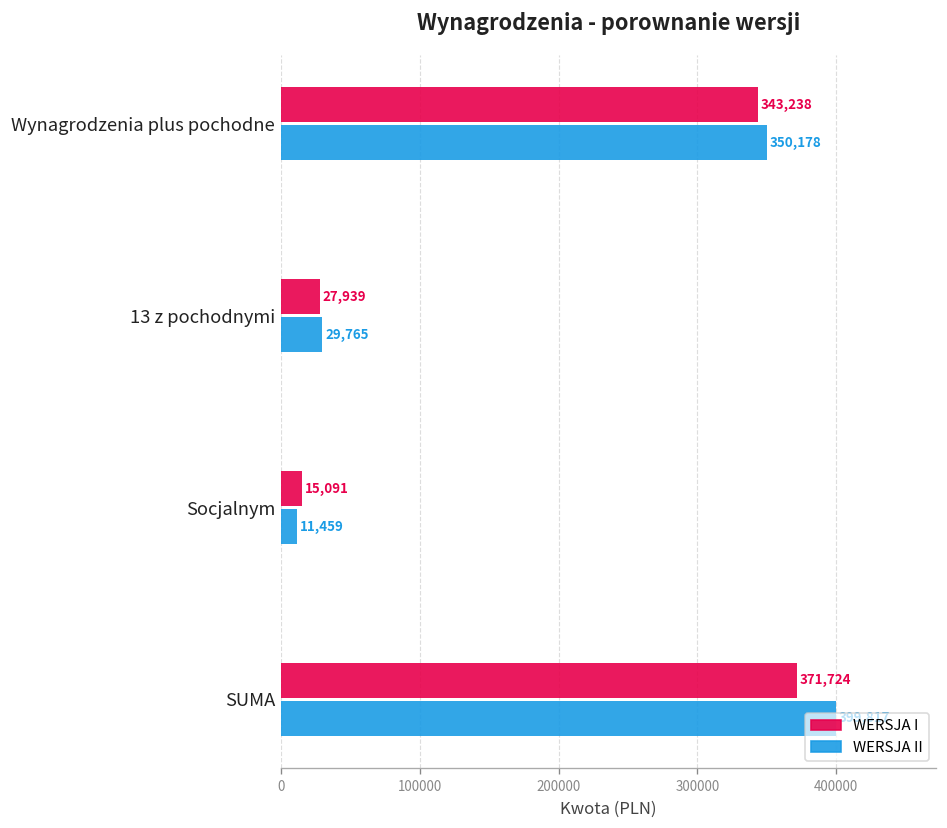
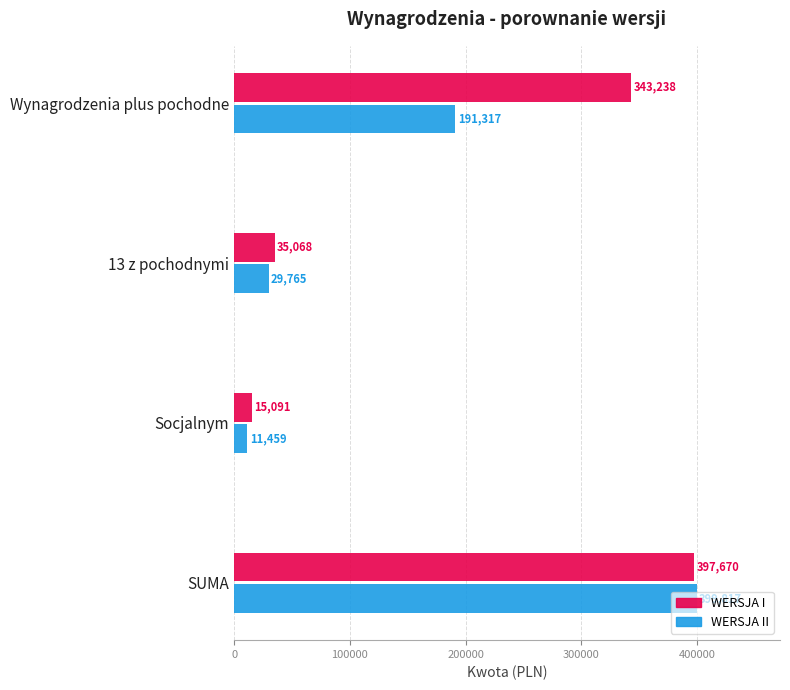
WERSJA II, Wynagrodzenia plus pochodne: 350,178 -> 191,317
WERSJA I, 13 z pochodnymi: 27,939 -> 35,068
WERSJA I, SUMA: 371,724 -> 397,670
